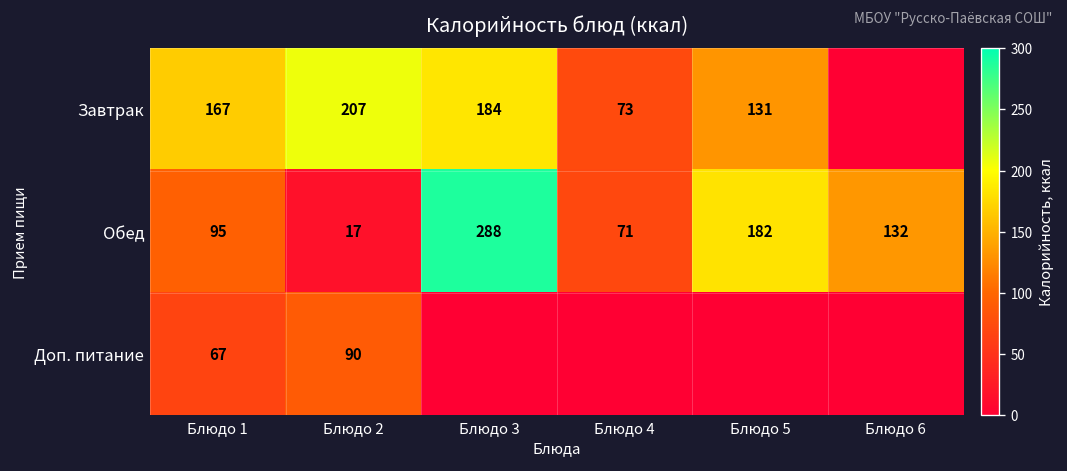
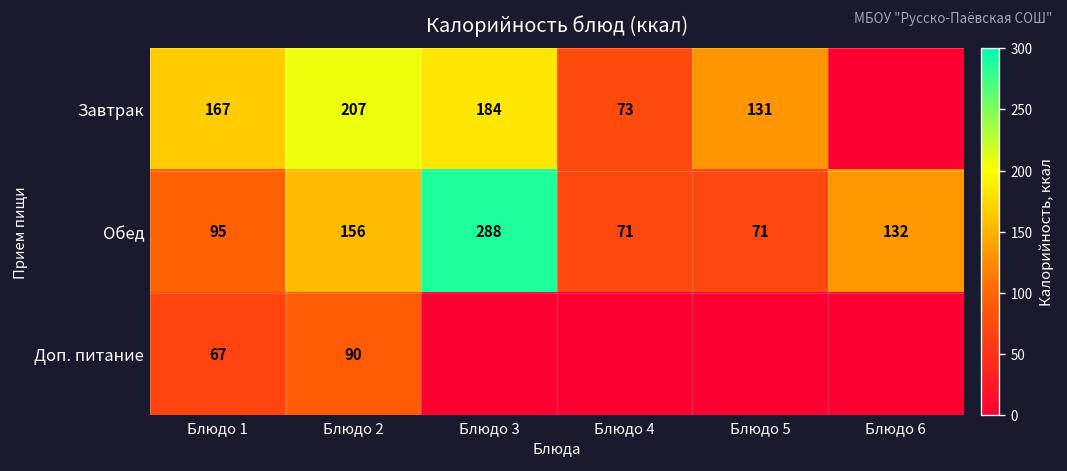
Обед, Блюдо 2: 17 -> 156
Обед, Блюдо 5: 182 -> 71
